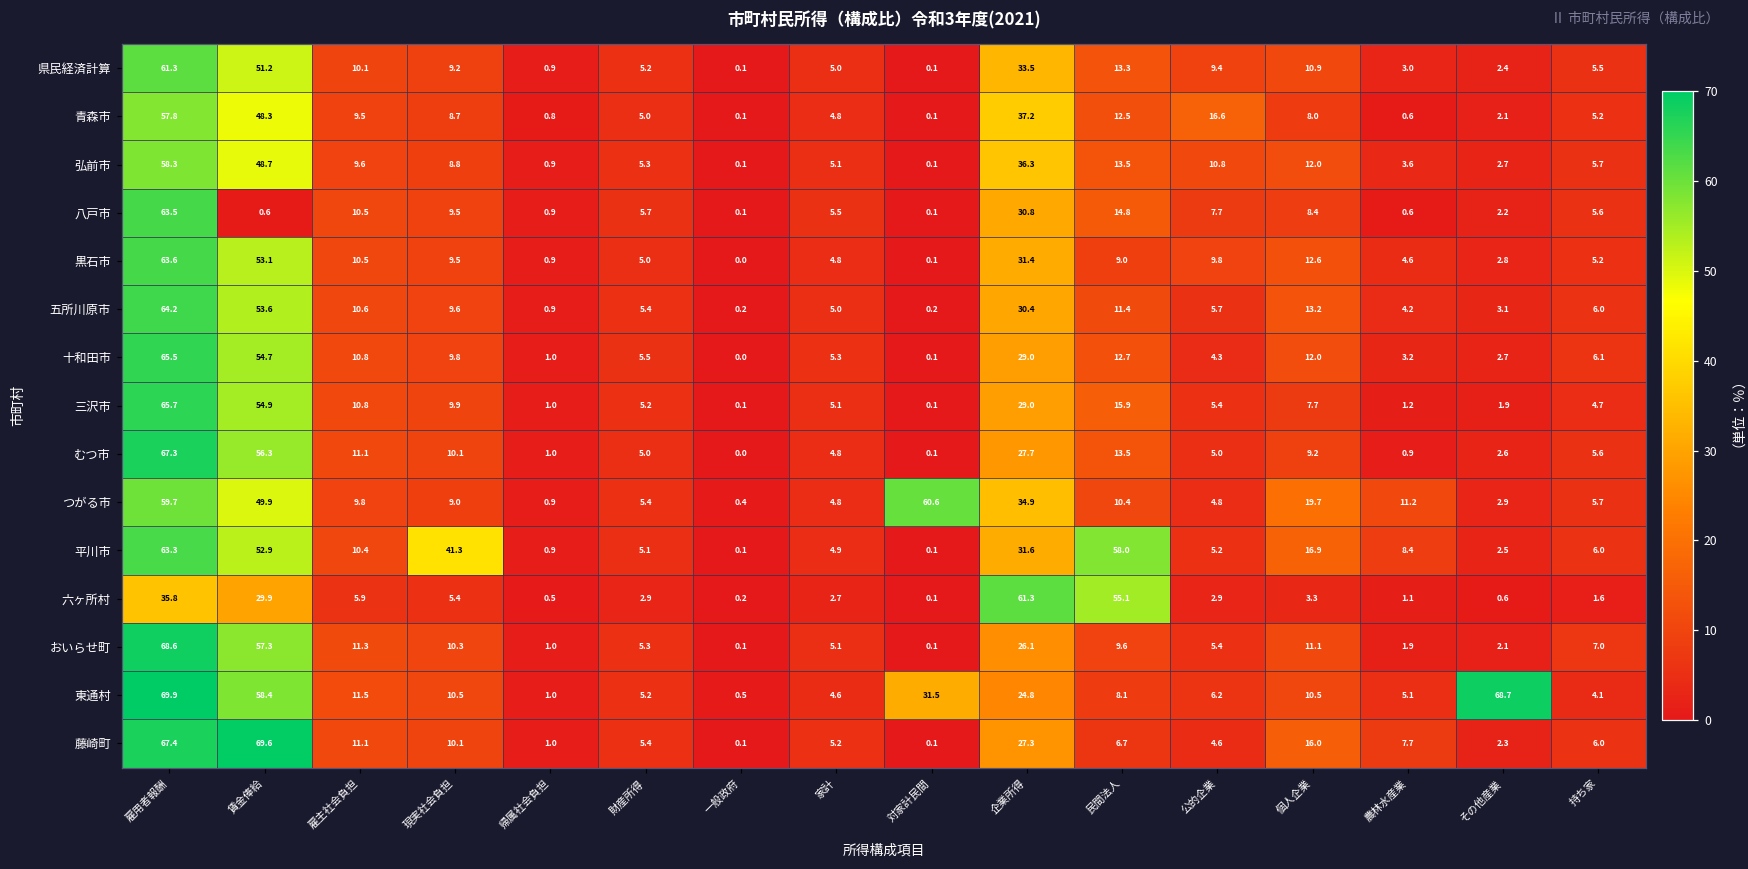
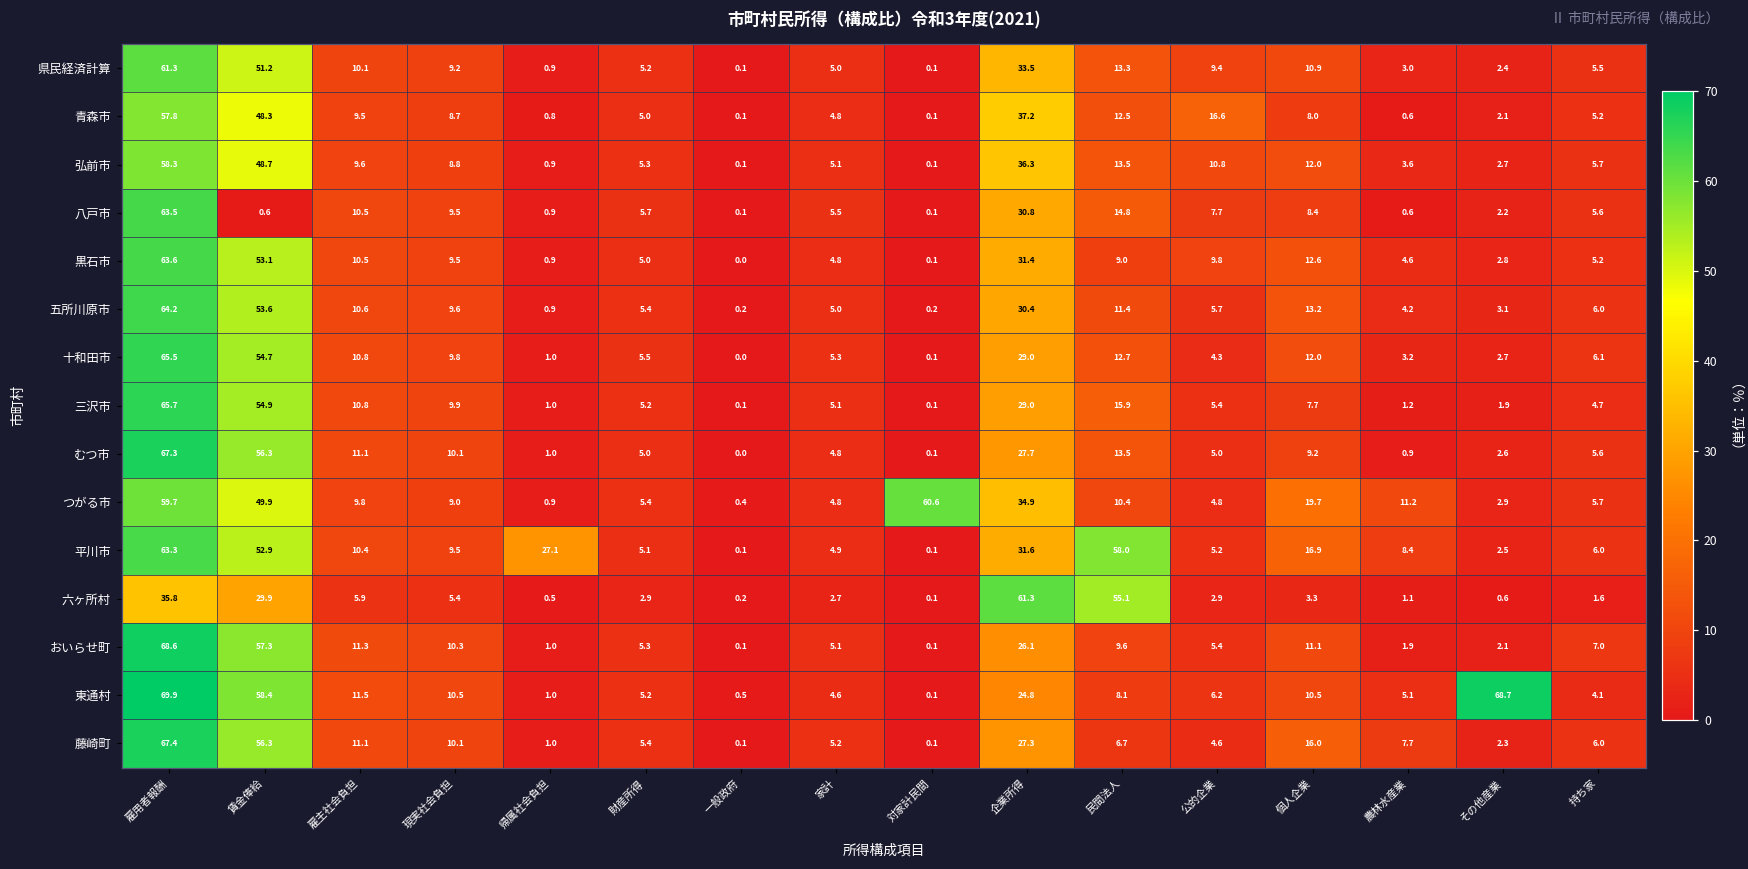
平川市, 現実社会負担: 41.3 -> 9.5
平川市, 帰属社会負担: 0.9 -> 27.1
東通村, 対家計民間: 31.5 -> 0.1
藤崎町, 賃金俸給: 69.6 -> 56.3
